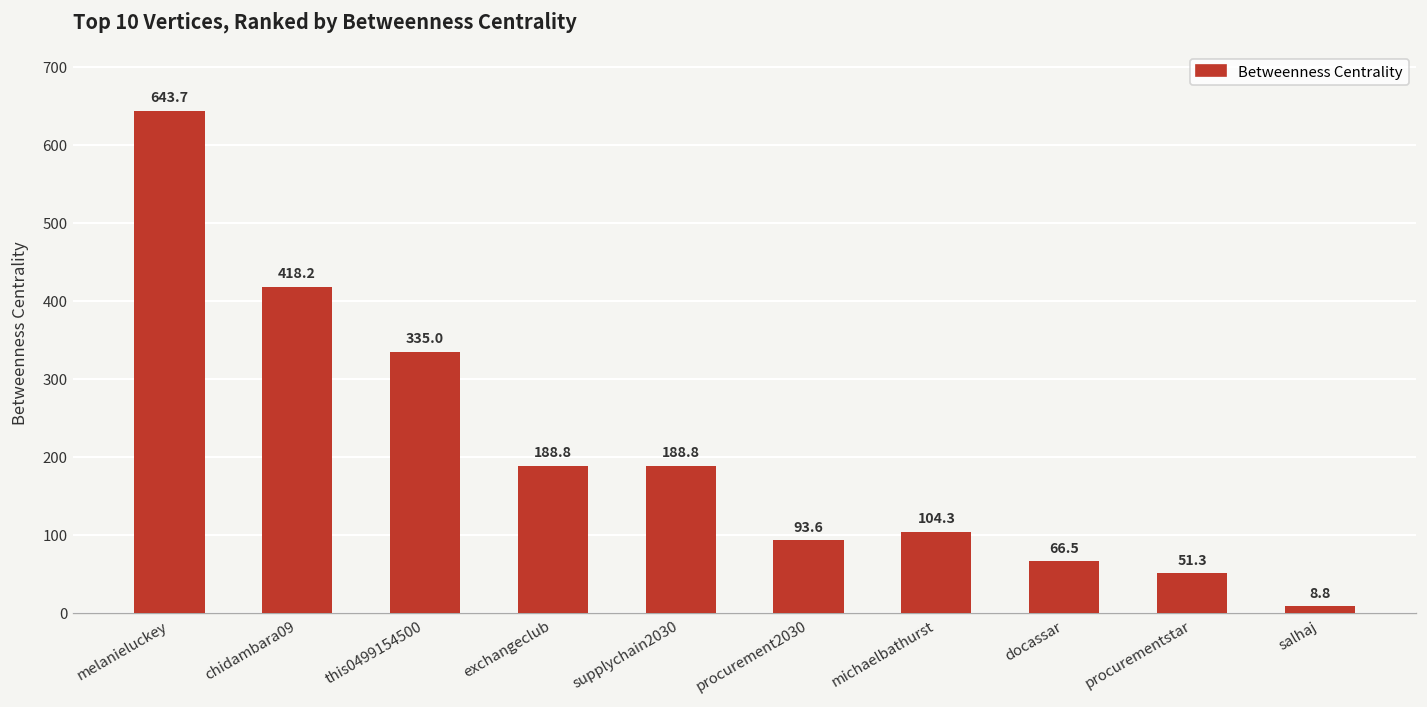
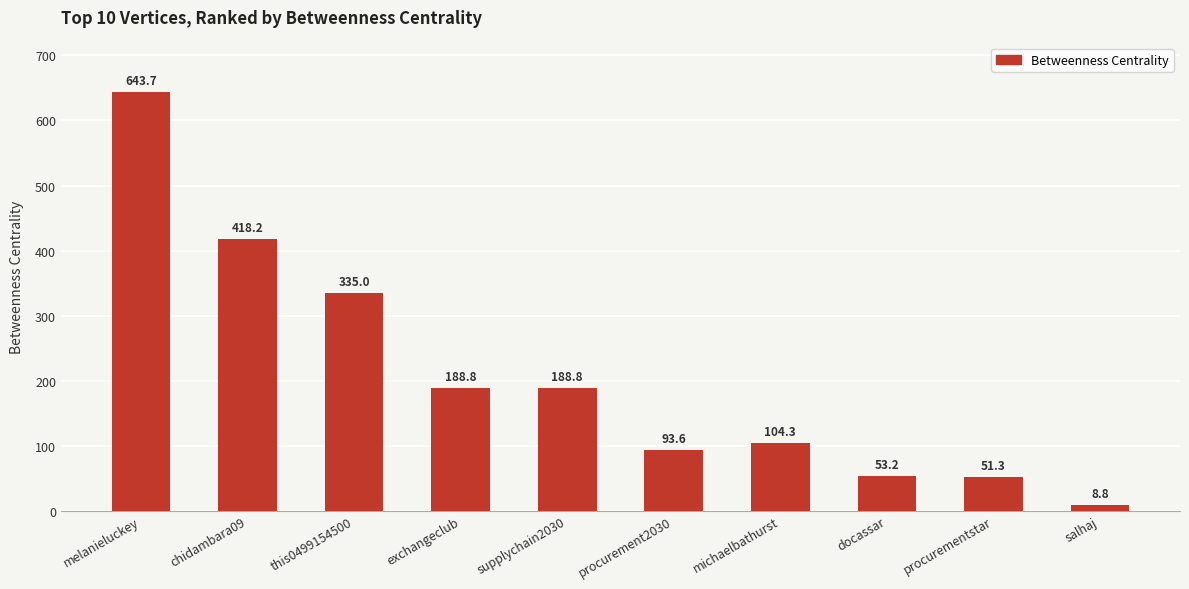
docassar: 66.5 -> 53.2
